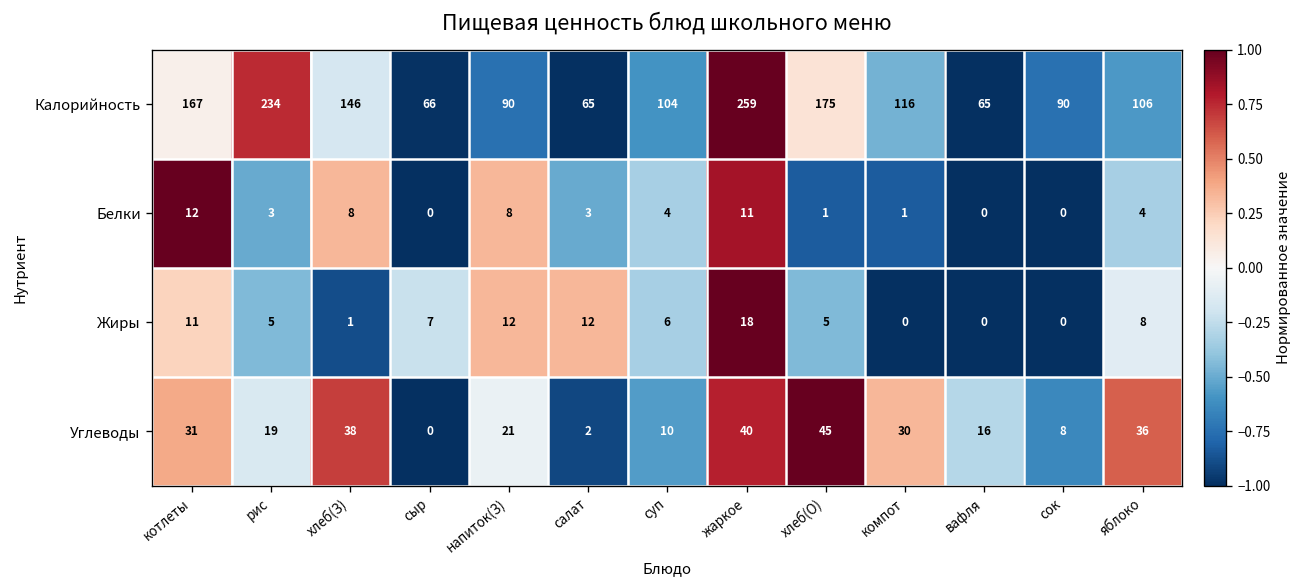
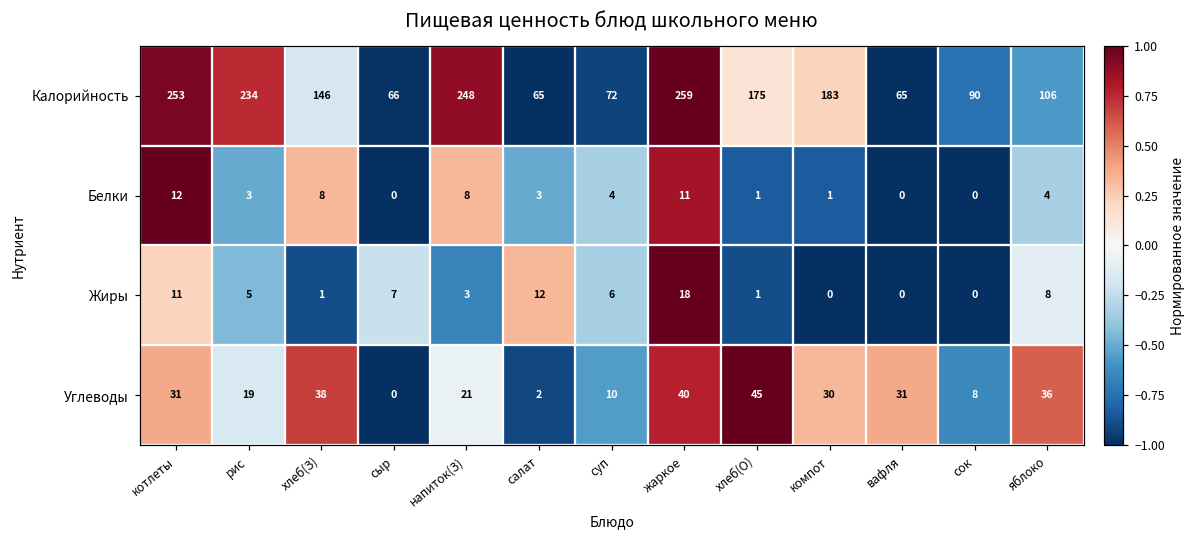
Калорийность, котлеты: 167 -> 253
Калорийность, напиток(З): 90 -> 248
Калорийность, суп: 104 -> 72
Калорийность, компот: 116 -> 183
Жиры, напиток(З): 12 -> 3
Жиры, хлеб(О): 5 -> 1
Углеводы, вафля: 16 -> 31
